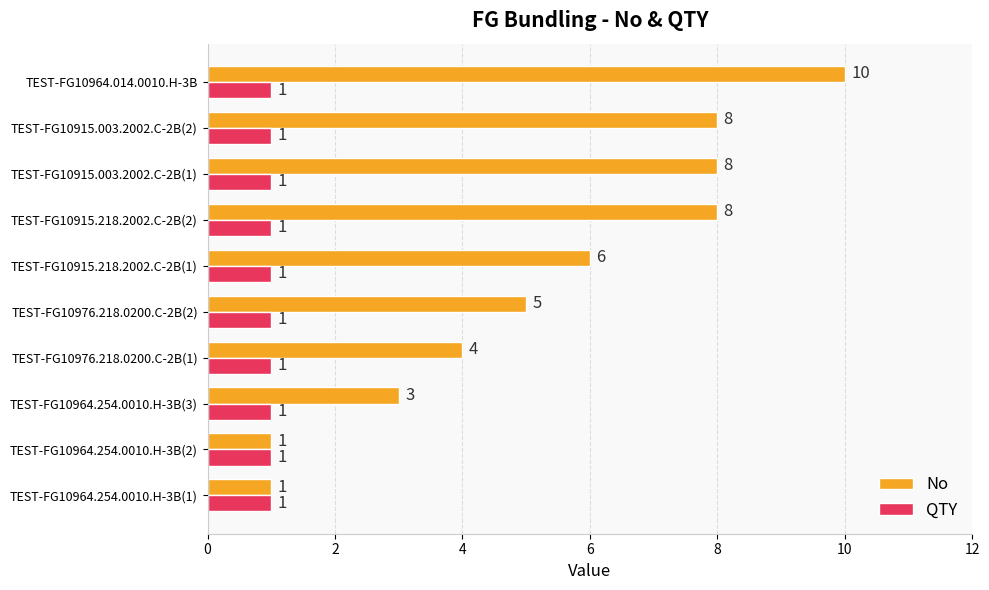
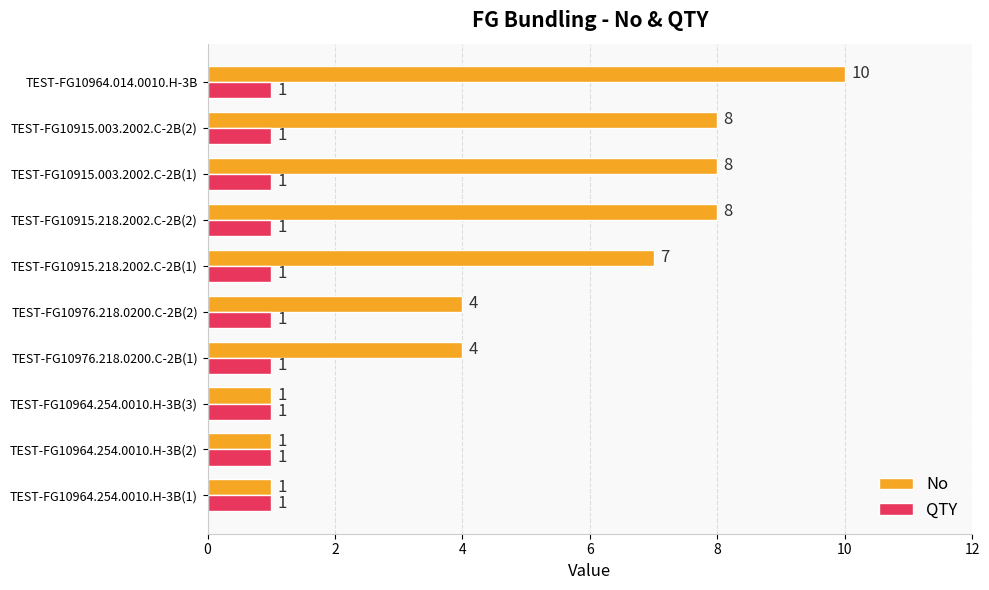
No, TEST-FG10915.218.2002.C-2B(1): 6 -> 7
No, TEST-FG10976.218.0200.C-2B(2): 5 -> 4
No, TEST-FG10964.254.0010.H-3B(3): 3 -> 1
